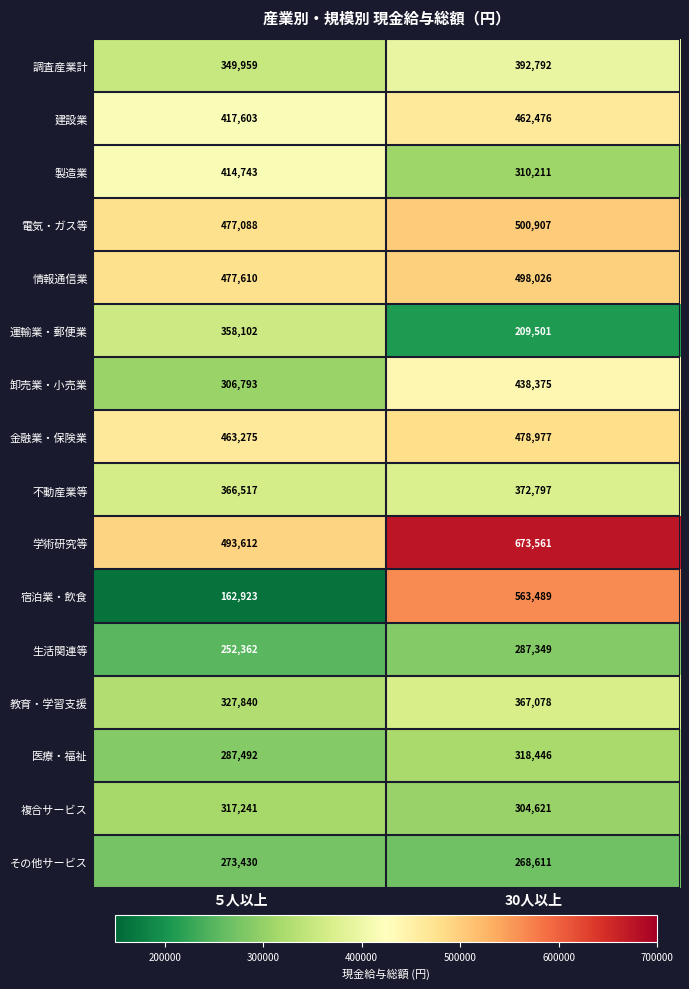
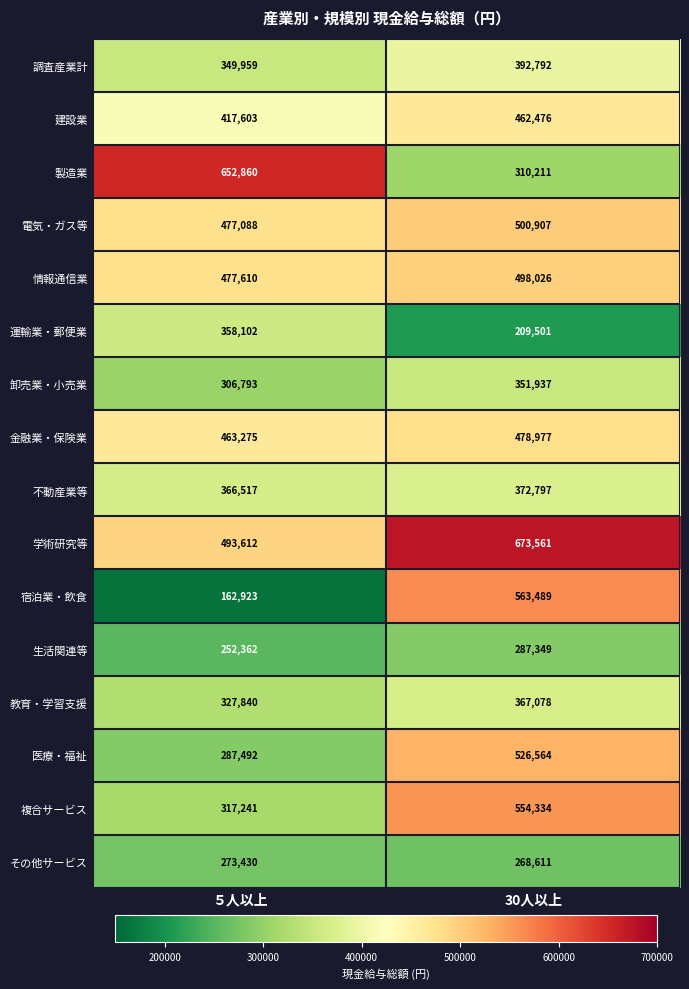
製造業, ５人以上: 414,743 -> 652,860
卸売業・小売業, 30人以上: 438,375 -> 351,937
医療・福祉, 30人以上: 318,446 -> 526,564
複合サービス, 30人以上: 304,621 -> 554,334
